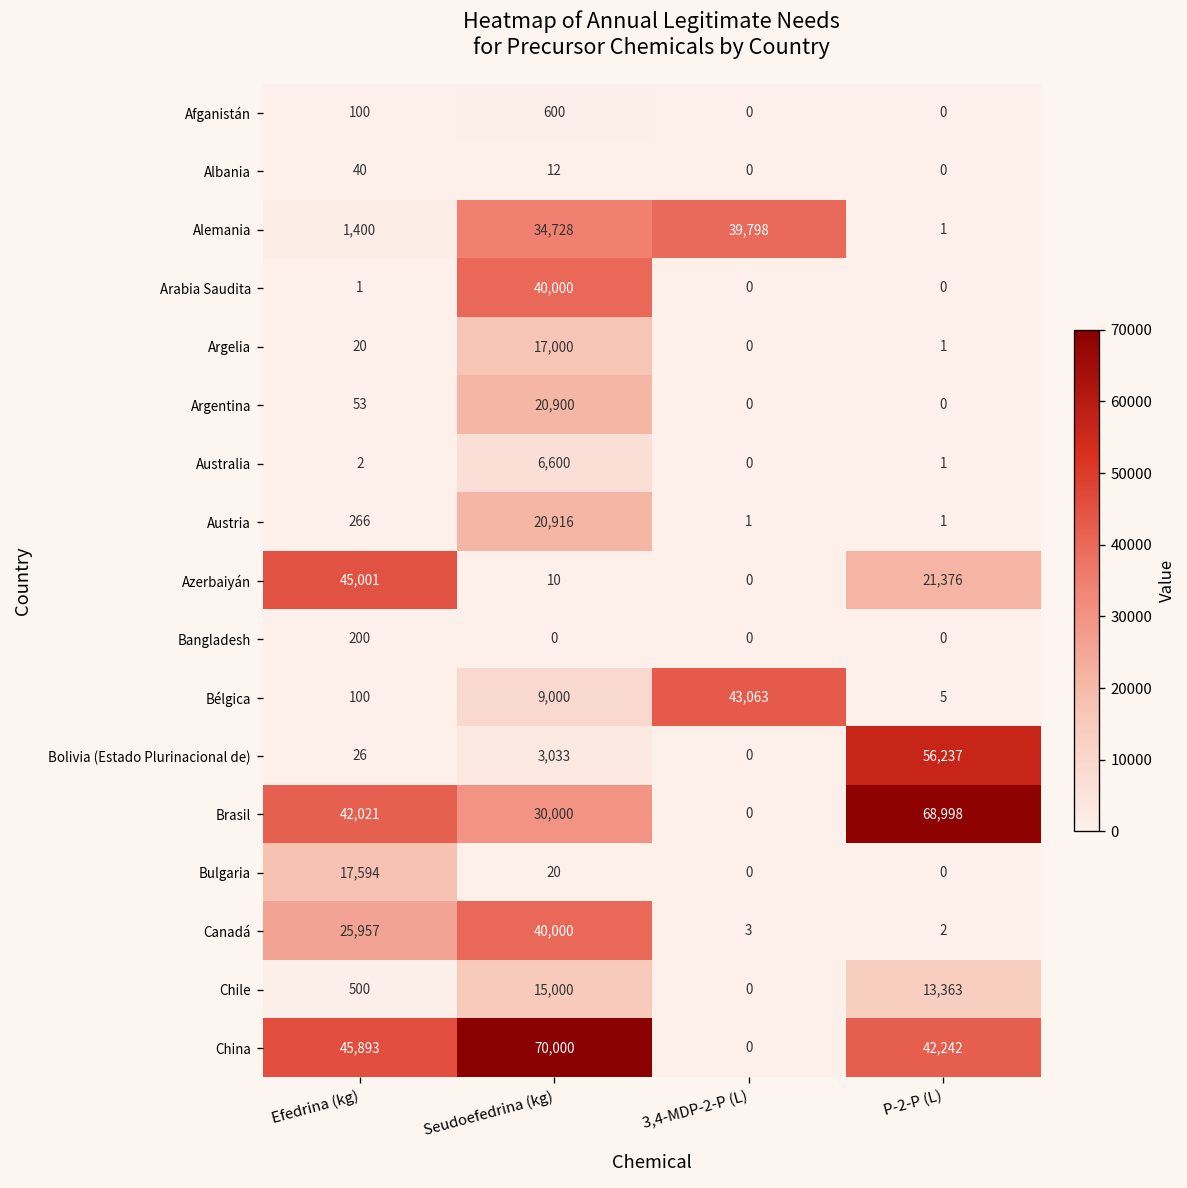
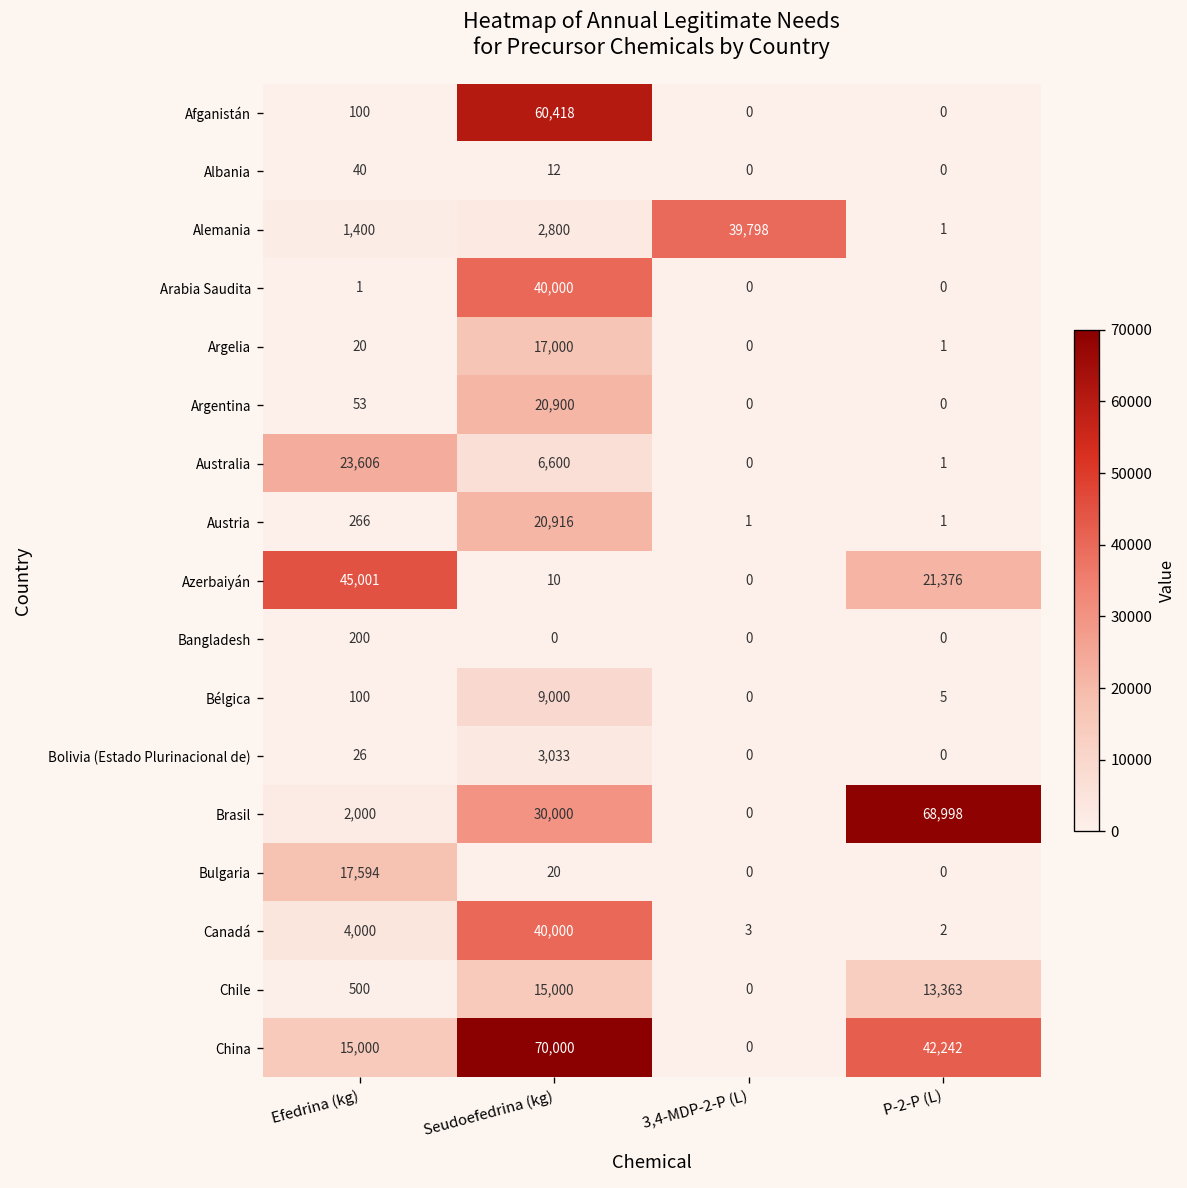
Afganistán, Seudoefedrina (kg): 600 -> 60,418
Alemania, Seudoefedrina (kg): 34,728 -> 2,800
Australia, Efedrina (kg): 2 -> 23,606
Bélgica, 3,4-MDP-2-P (L): 43,063 -> 0
Bolivia (Estado Plurinacional de), P-2-P (L): 56,237 -> 0
Brasil, Efedrina (kg): 42,021 -> 2,000
Canadá, Efedrina (kg): 25,957 -> 4,000
China, Efedrina (kg): 45,893 -> 15,000
